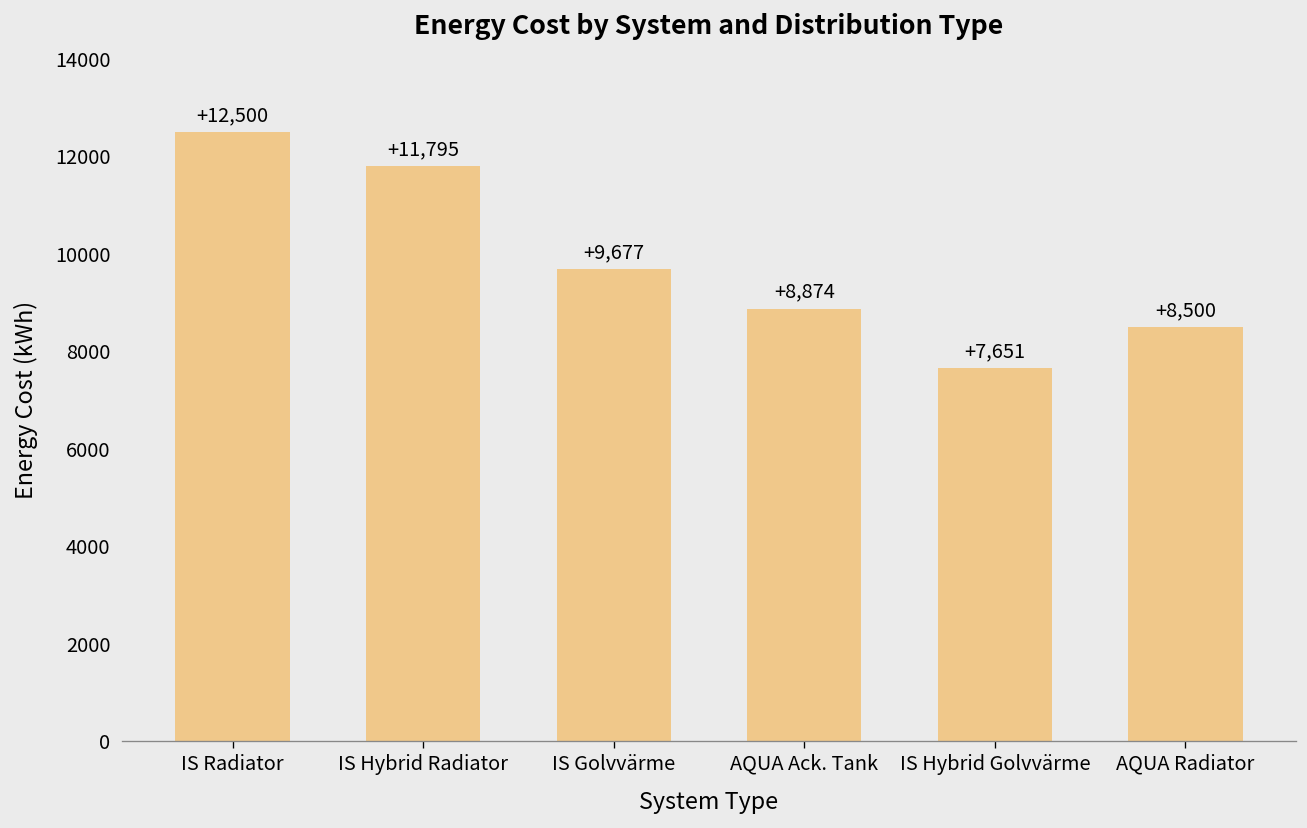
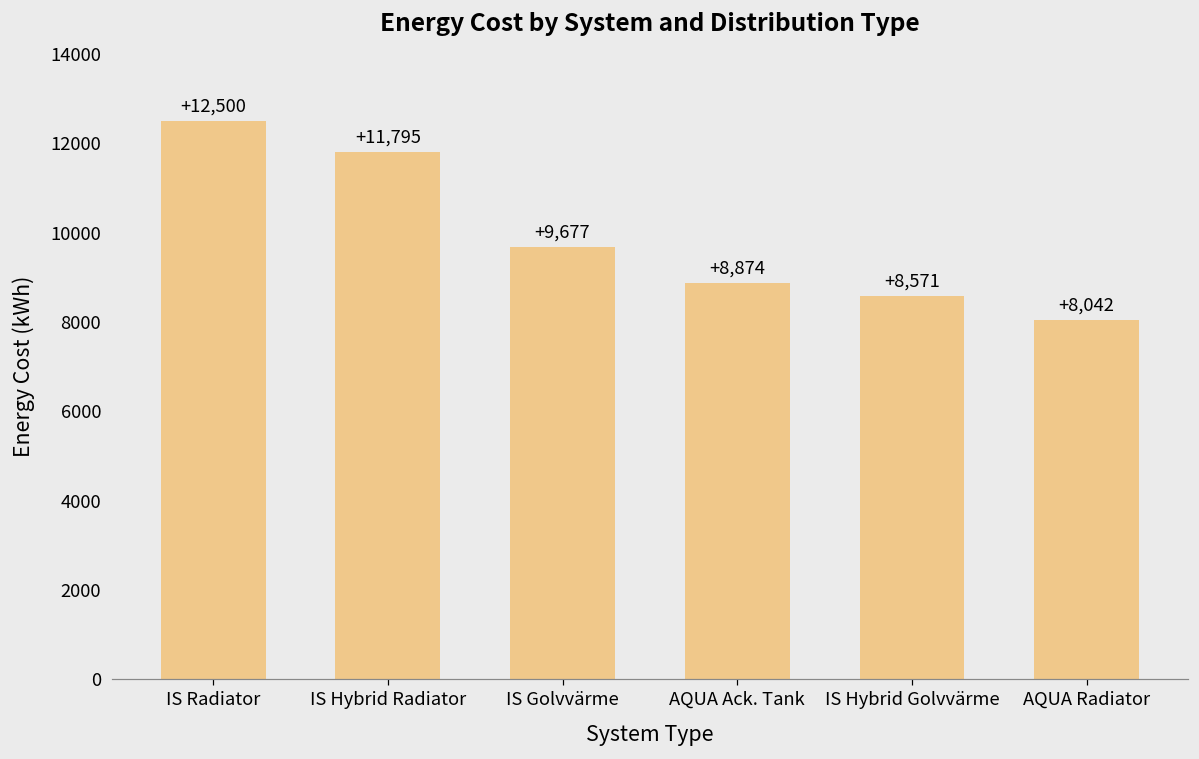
IS Hybrid Golvvärme: +7,651 -> +8,571
AQUA Radiator: +8,500 -> +8,042
